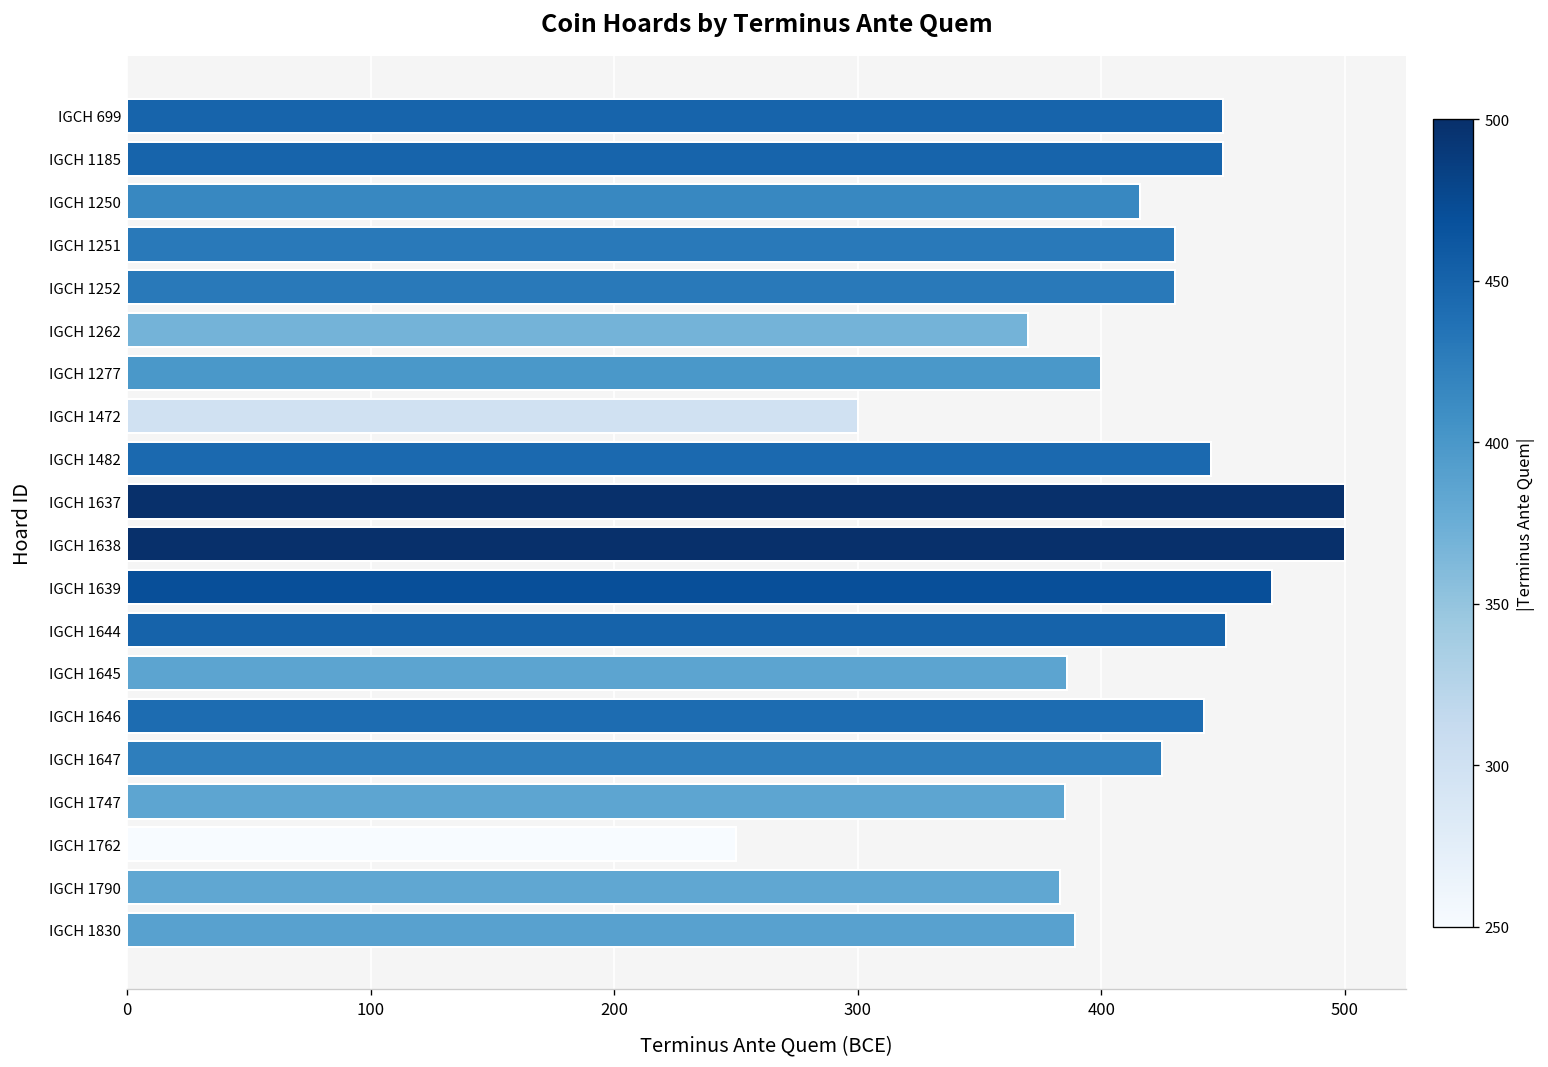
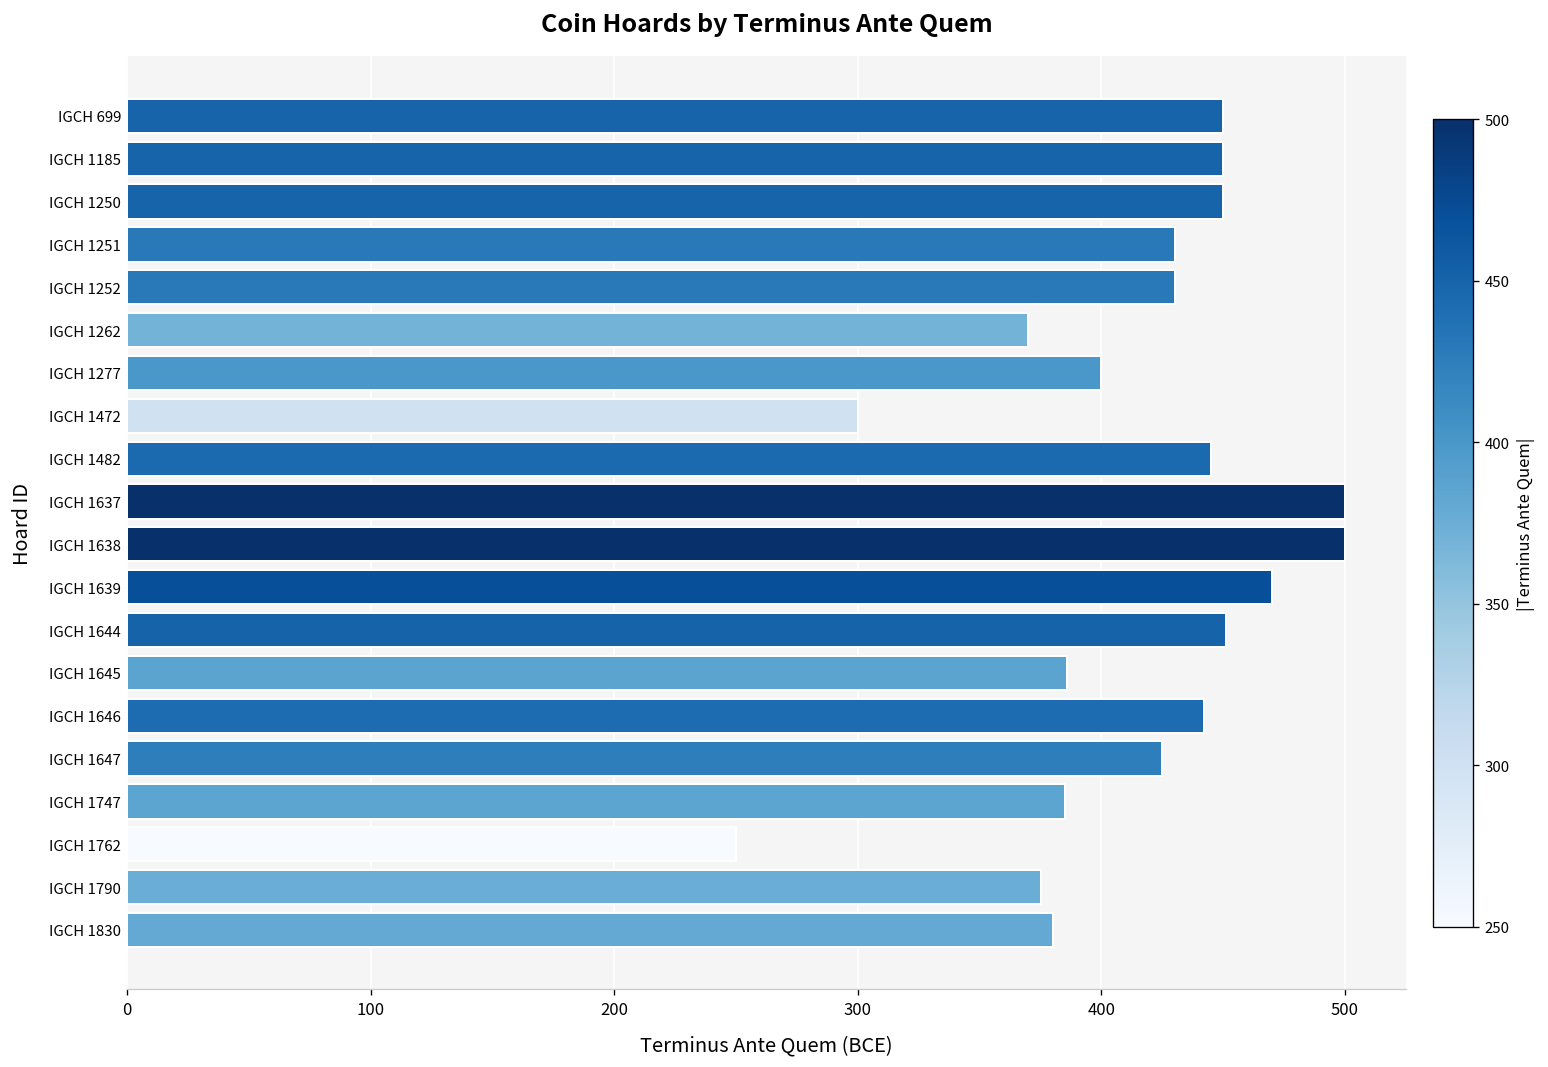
IGCH 1250: 416 -> 450
IGCH 1790: 383 -> 375
IGCH 1830: 389 -> 380
